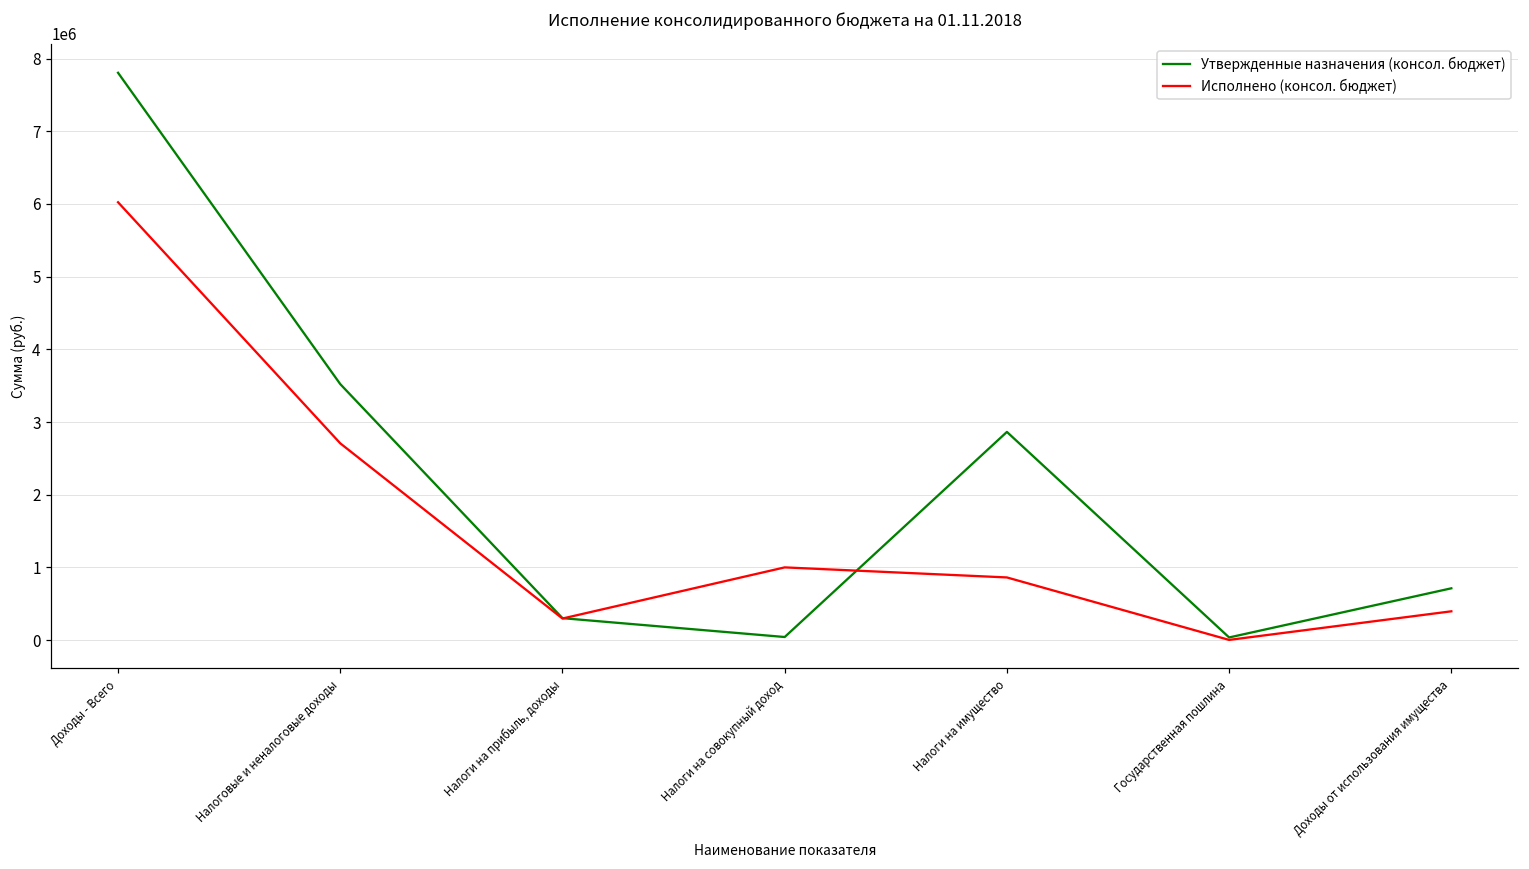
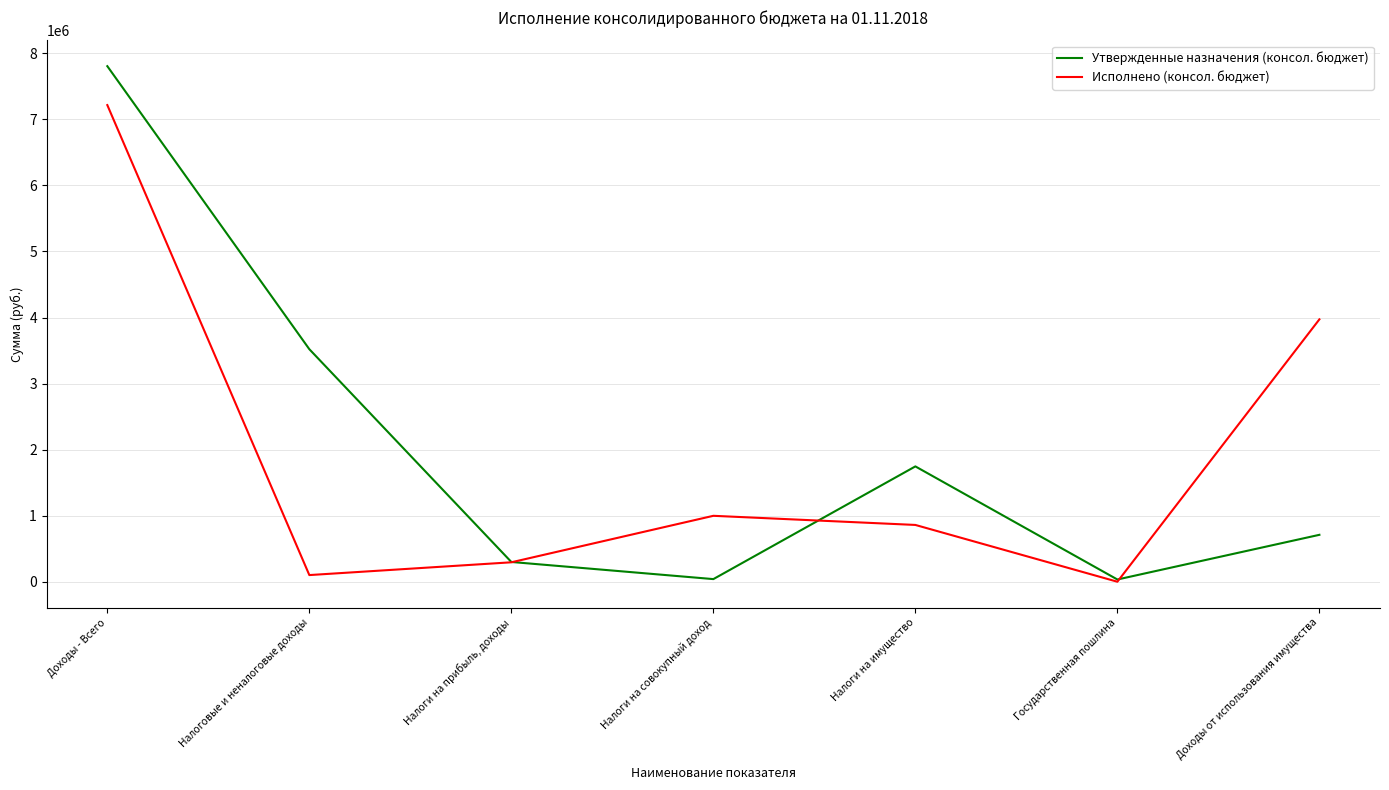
Исполнено (консол. бюджет), Доходы - Всего: 6000000 -> 7200000
Исполнено (консол. бюджет), Налоговые и неналоговые доходы: 2700000 -> 100000
Утвержденные назначения (консол. бюджет), Налоги на имущество: 2900000 -> 1700000
Исполнено (консол. бюджет), Доходы от использования имущества: 400000 -> 4000000
